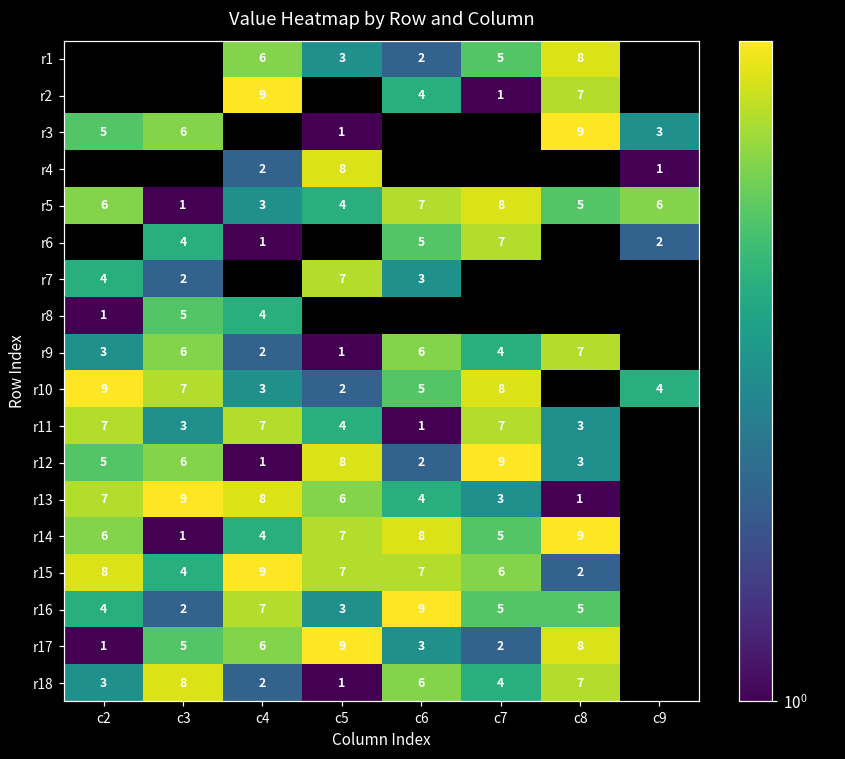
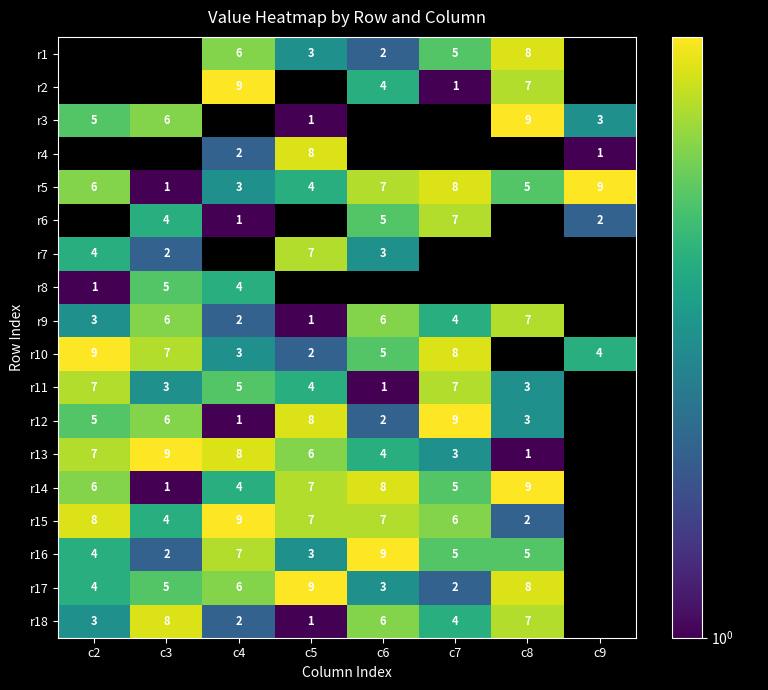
r5, c9: 6 -> 9
r11, c4: 7 -> 5
r17, c2: 1 -> 4
